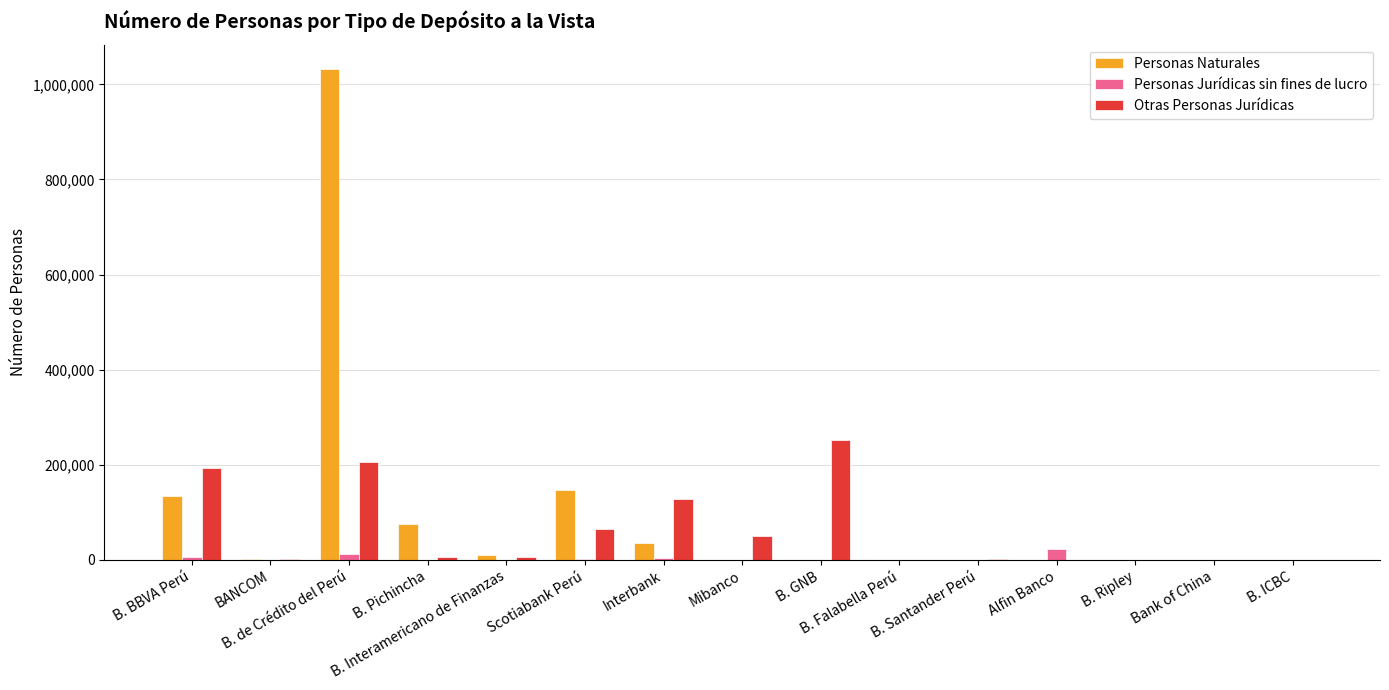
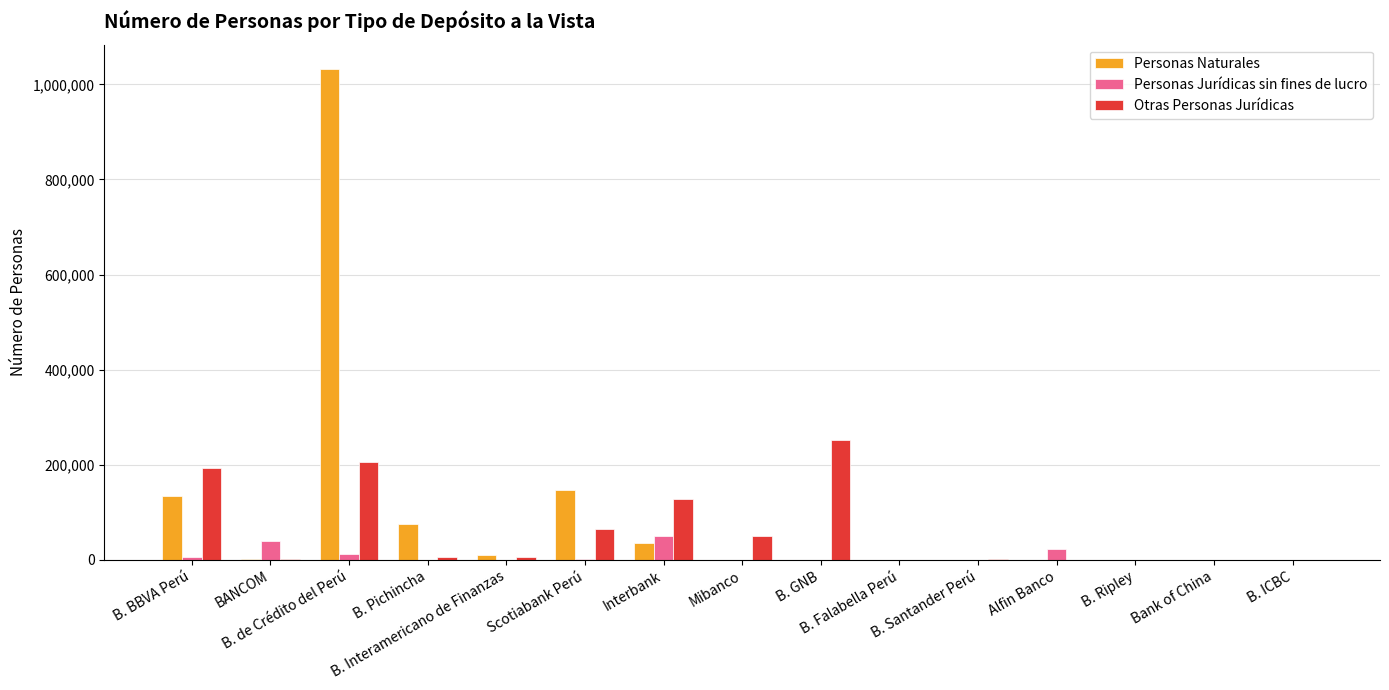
Personas Jurídicas sin fines de lucro, BANCOM: 0 -> 40,000
Personas Jurídicas sin fines de lucro, Interbank: 0 -> 50,000
